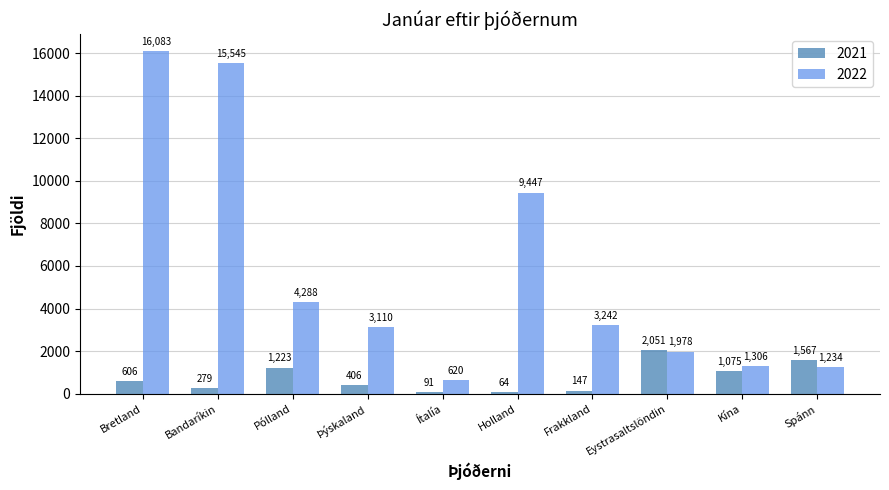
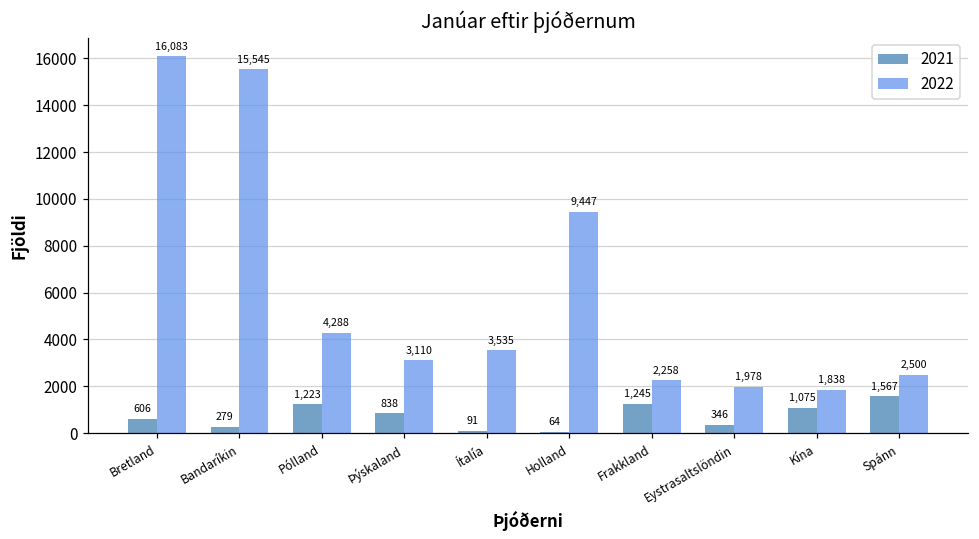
2021, Þýskaland: 406 -> 838
2022, Ítalía: 620 -> 3,535
2021, Frakkland: 147 -> 1,245
2022, Frakkland: 3,242 -> 2,258
2021, Eystrasaltslöndin: 2,051 -> 346
2022, Kína: 1,306 -> 1,838
2022, Spánn: 1,234 -> 2,500
